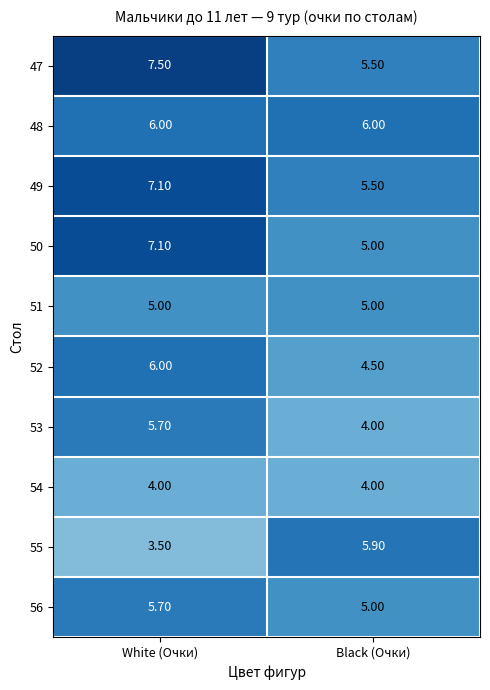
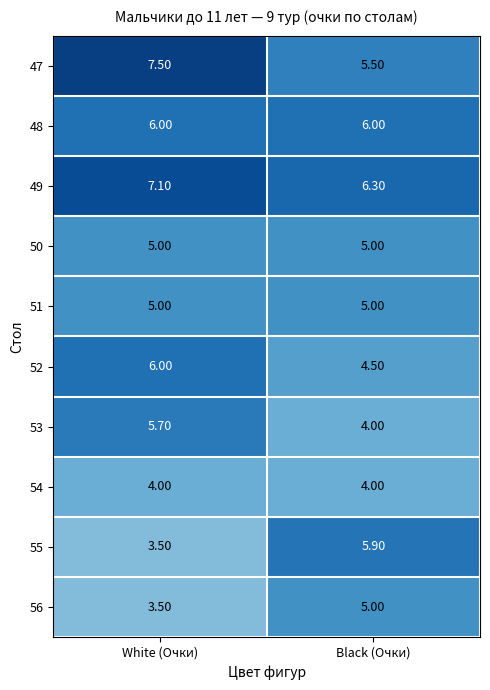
49, Black (Очки): 5.50 -> 6.30
50, White (Очки): 7.10 -> 5.00
56, White (Очки): 5.70 -> 3.50
